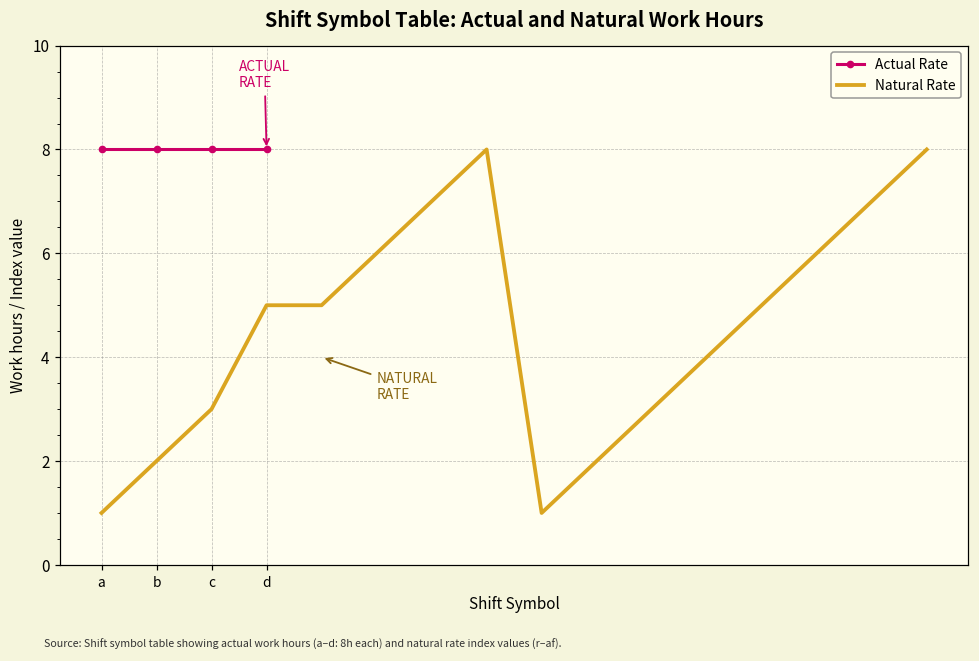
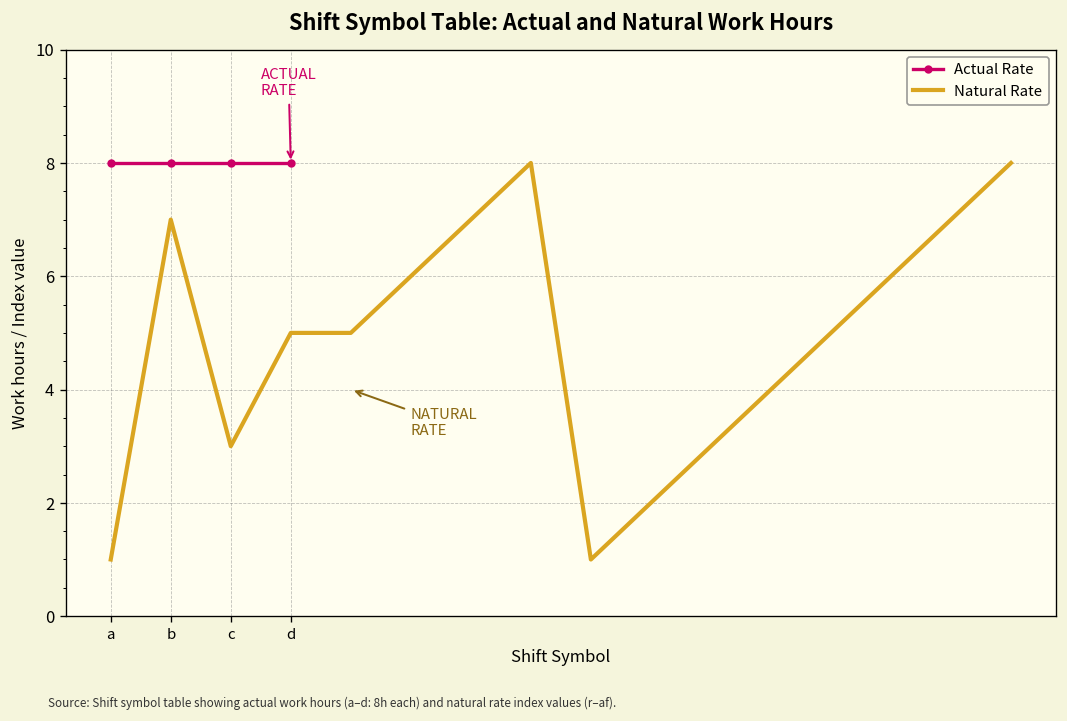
Natural Rate, b: 2 -> 7
